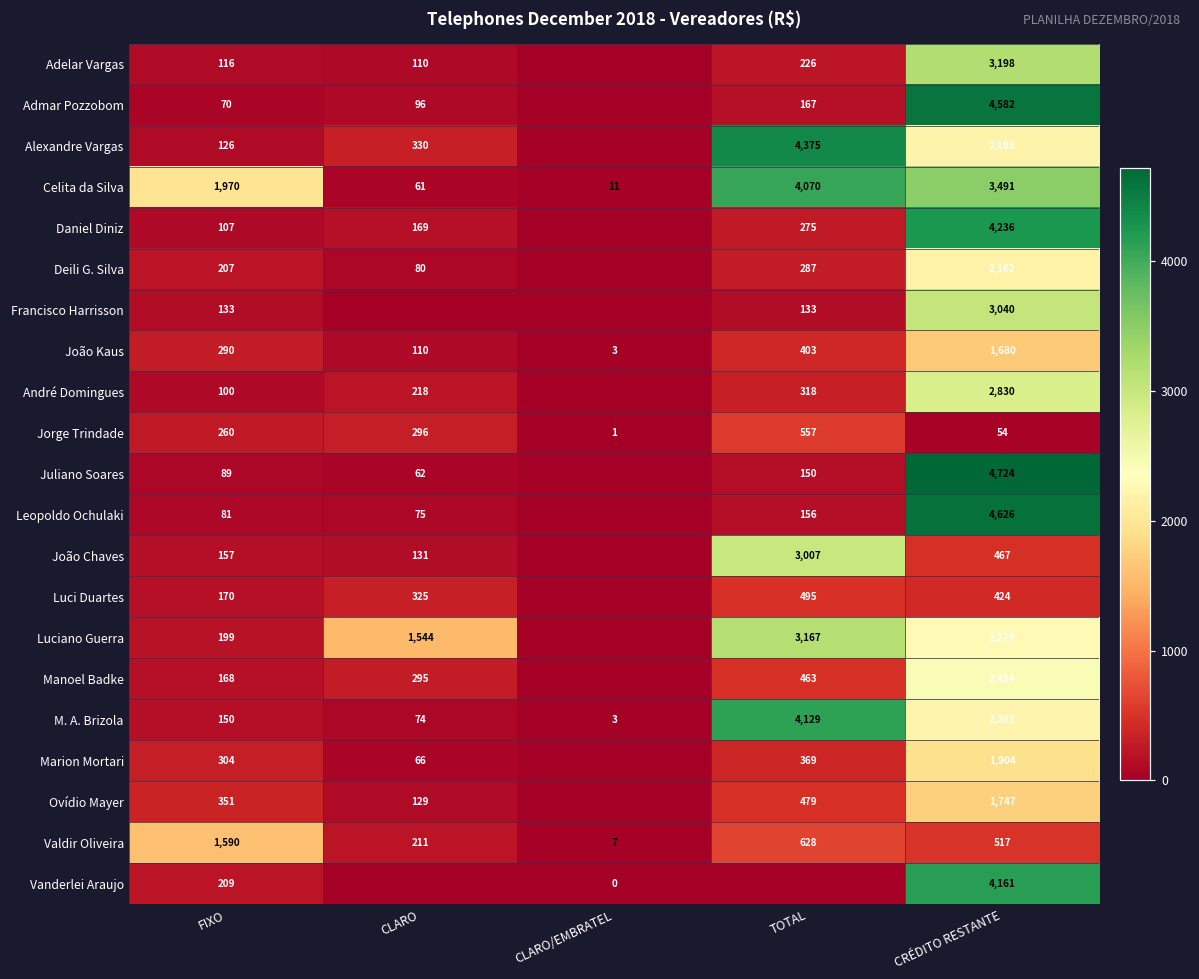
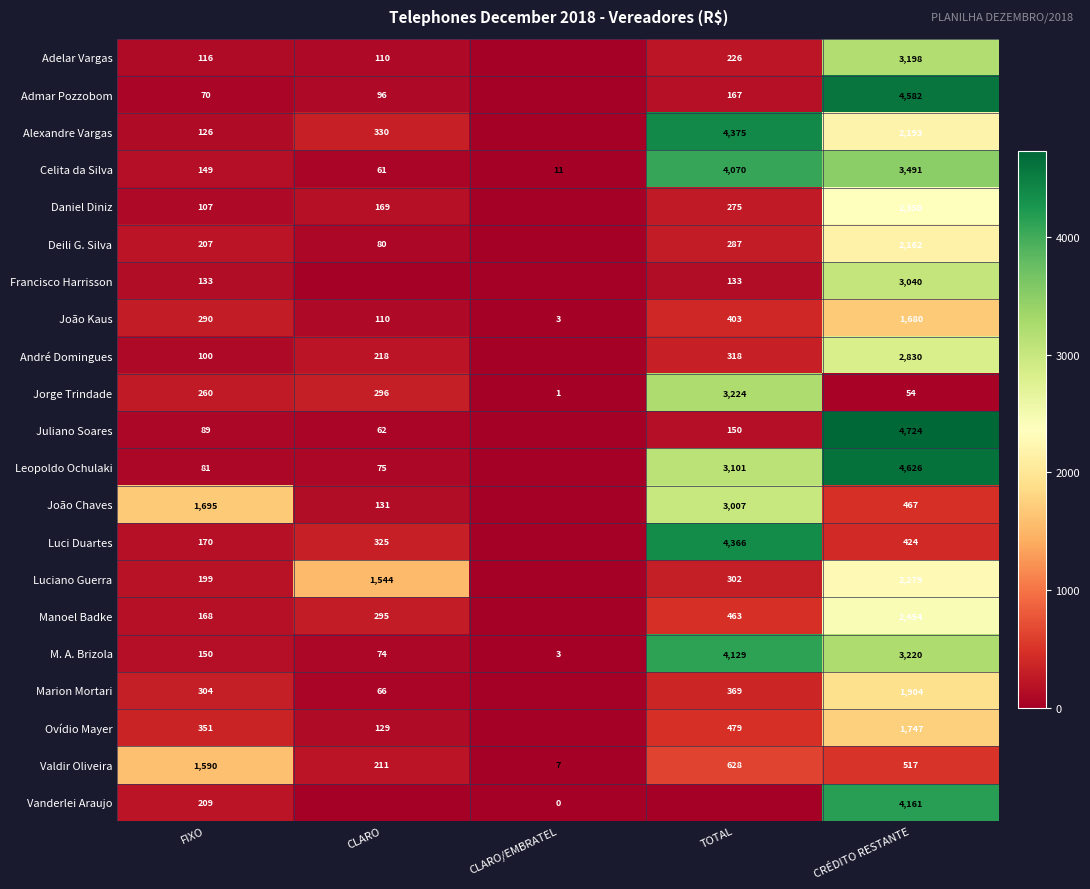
Celita da Silva, FIXO: 1,970 -> 149
Daniel Diniz, CRÉDITO RESTANTE: 4,236 -> 2,350
Jorge Trindade, TOTAL: 557 -> 3,224
Leopoldo Ochulaki, TOTAL: 156 -> 3,101
João Chaves, FIXO: 157 -> 1,695
Luci Duartes, TOTAL: 495 -> 4,366
Luciano Guerra, TOTAL: 3,167 -> 302
M. A. Brizola, CRÉDITO RESTANTE: 2,201 -> 3,220
